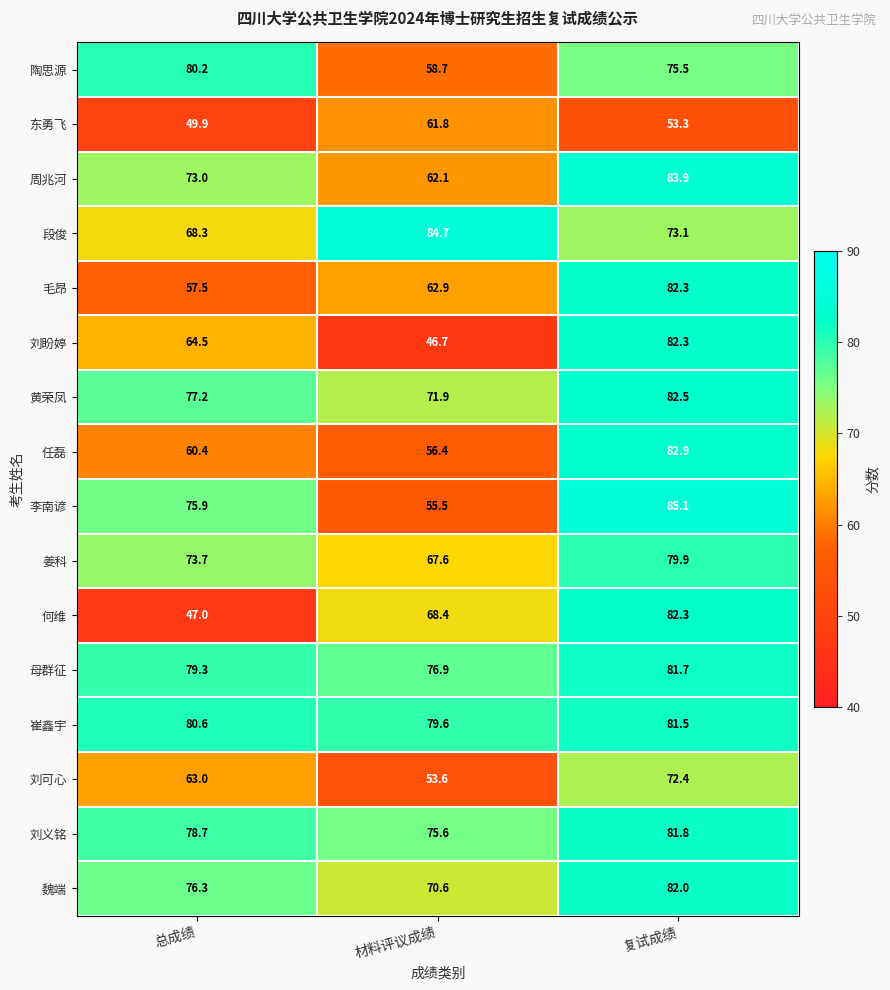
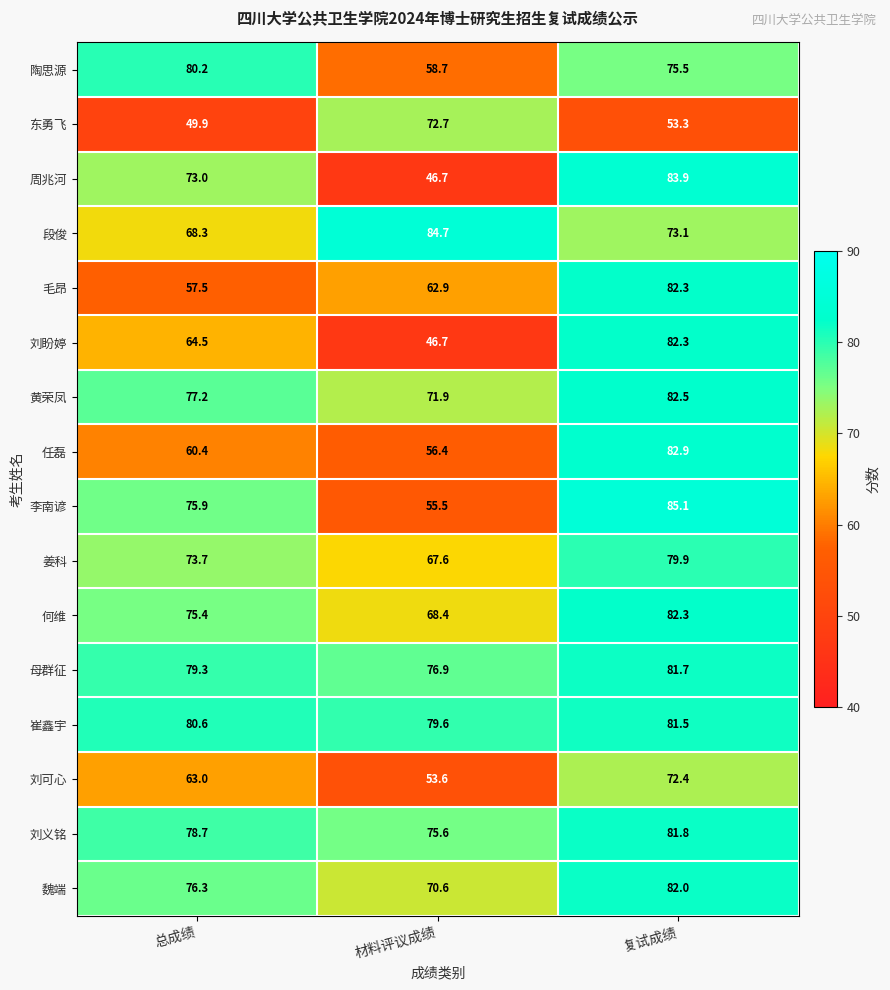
东勇飞, 材料评议成绩: 61.8 -> 72.7
周兆河, 材料评议成绩: 62.1 -> 46.7
何维, 总成绩: 47.0 -> 75.4
